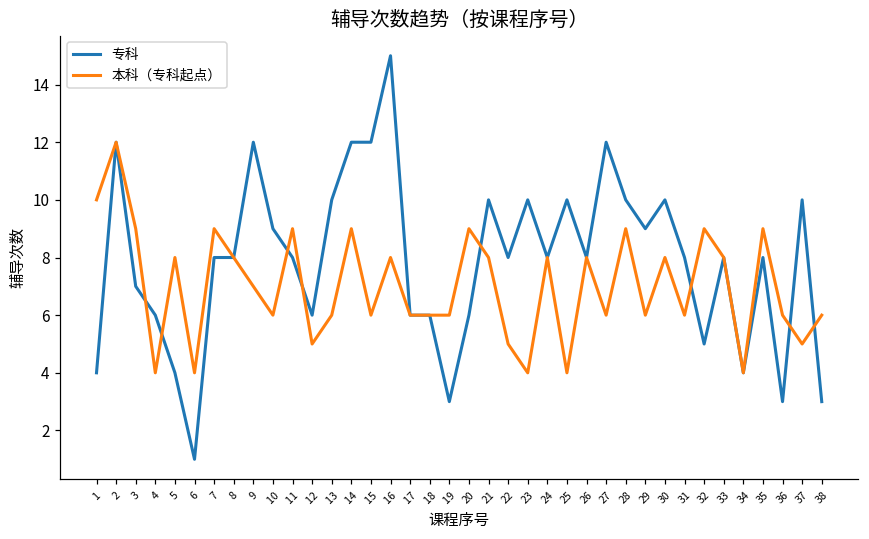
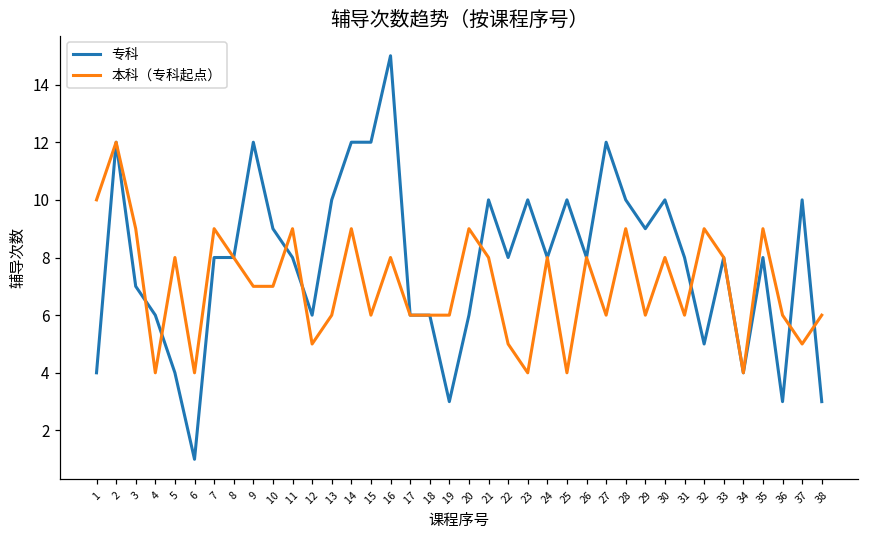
本科（专科起点）, 10: 6 -> 7
